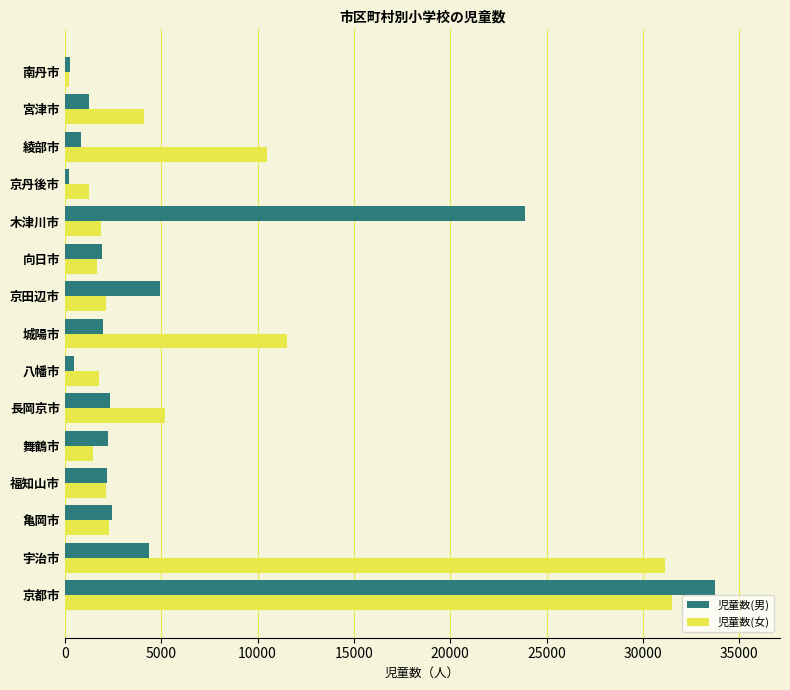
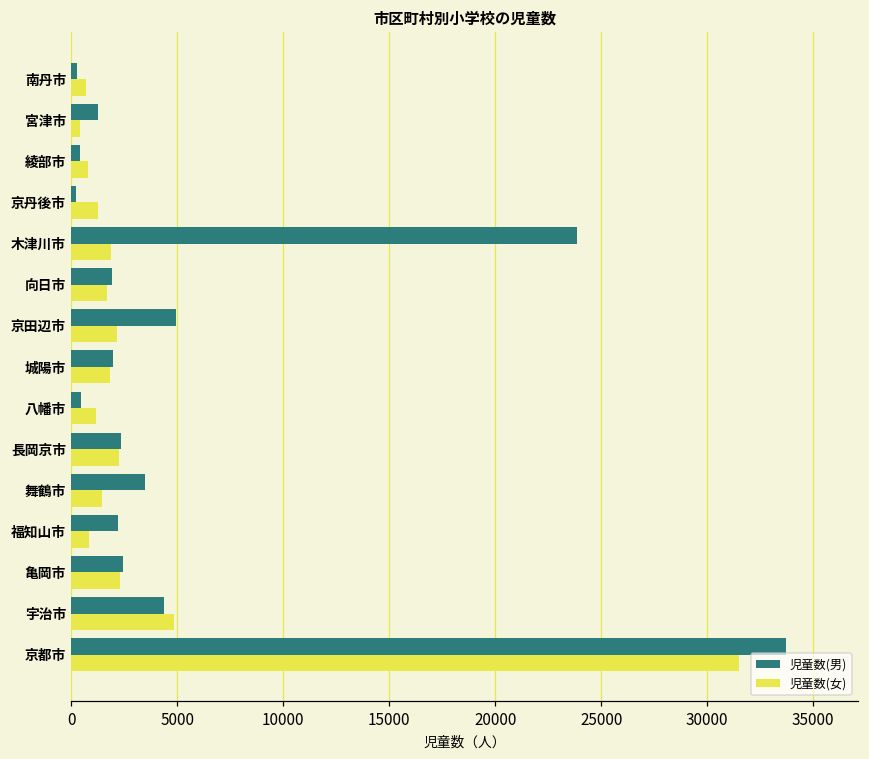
児童数(女), 南丹市: 200 -> 700
児童数(女), 宮津市: 4100 -> 400
児童数(男), 綾部市: 800 -> 400
児童数(女), 綾部市: 10500 -> 800
児童数(女), 城陽市: 11600 -> 1800
児童数(女), 八幡市: 1800 -> 1100
児童数(女), 長岡京市: 5200 -> 2200
児童数(男), 舞鶴市: 2200 -> 3500
児童数(女), 福知山市: 2100 -> 800
児童数(女), 宇治市: 31100 -> 4800
